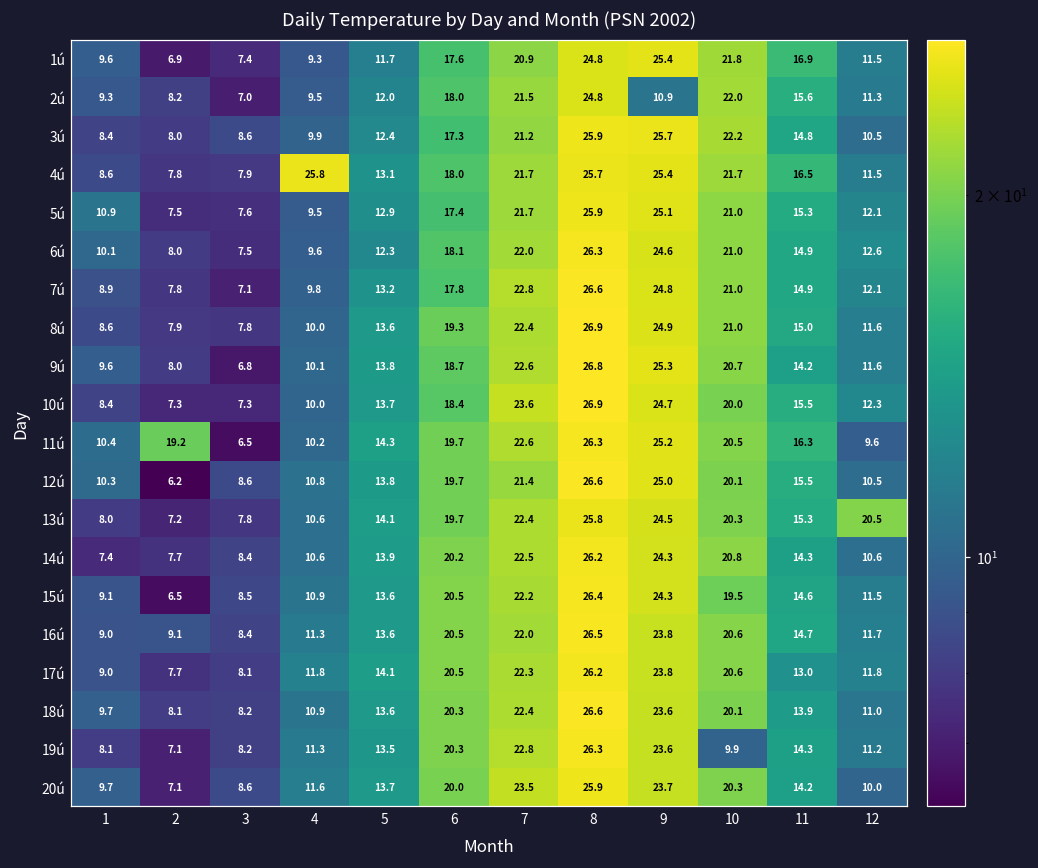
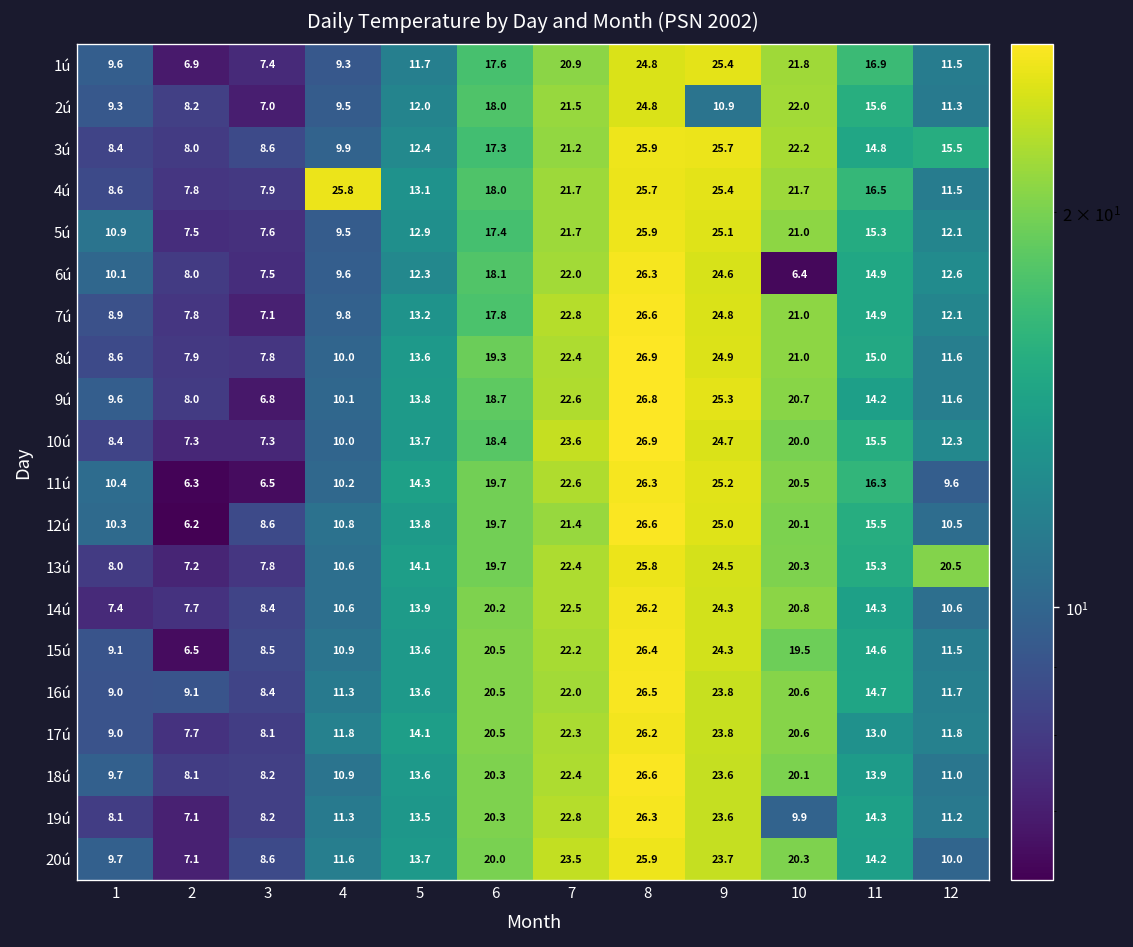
3ú, 12: 10.5 -> 15.5
6ú, 10: 21.0 -> 6.4
11ú, 2: 19.2 -> 6.3
